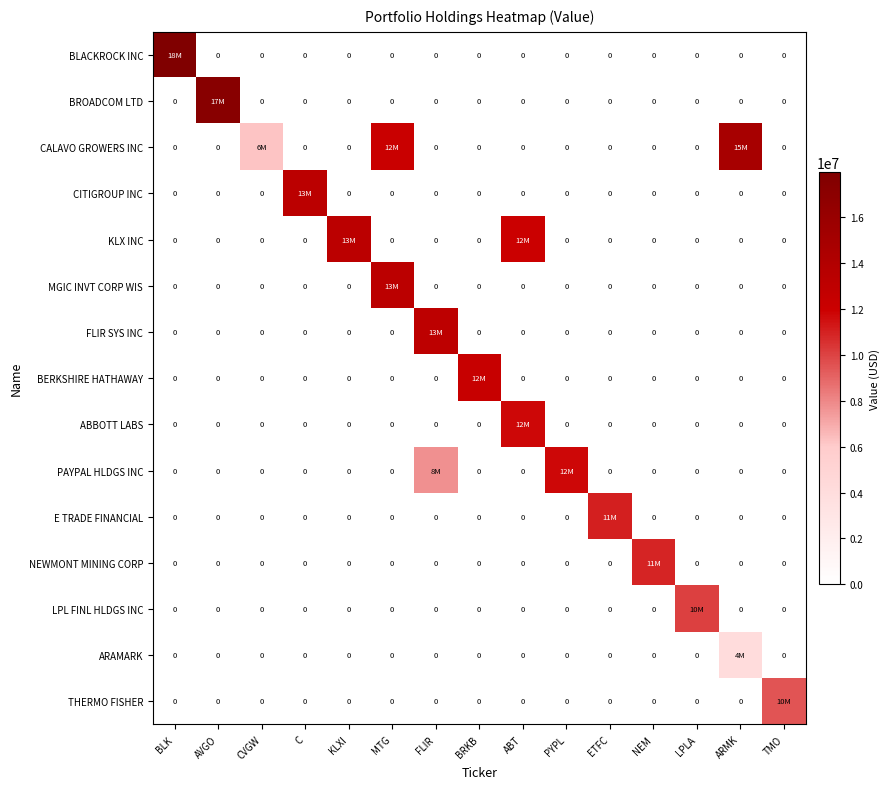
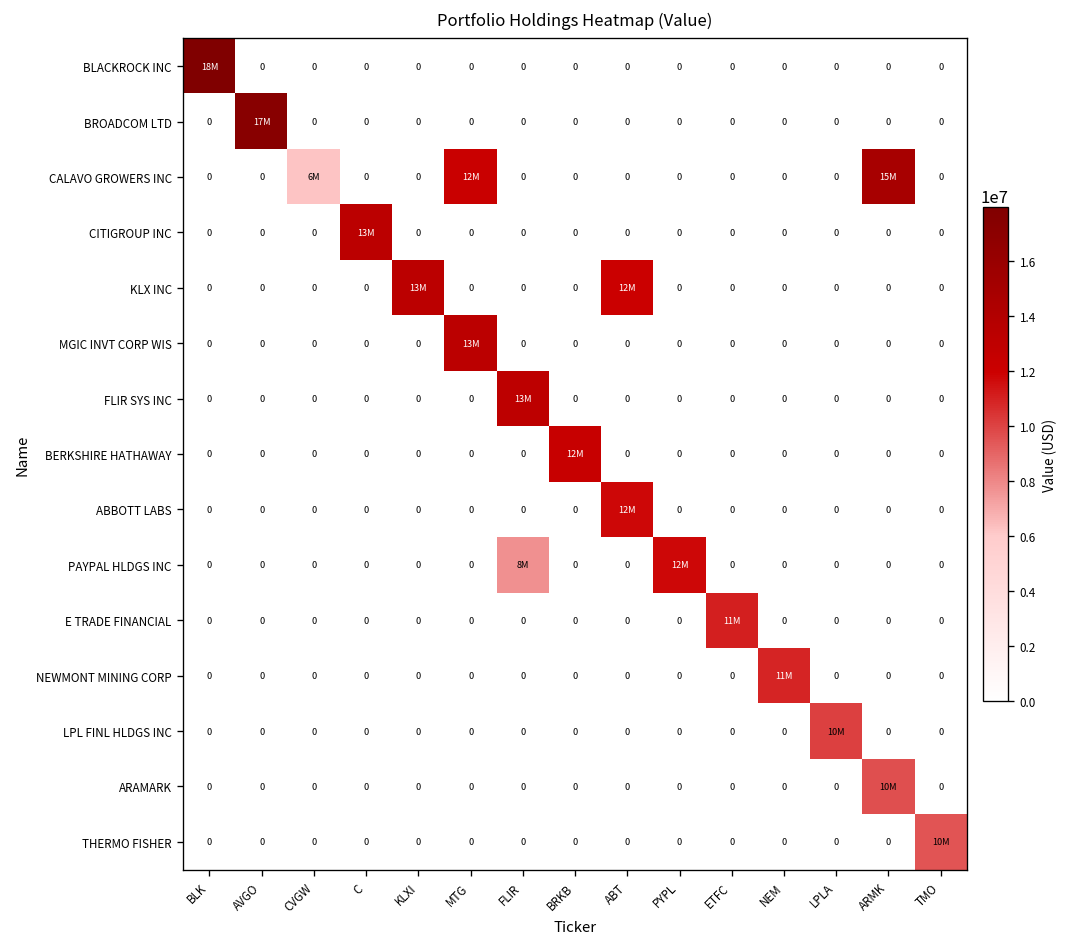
ARAMARK, ARMK: 4M -> 10M
